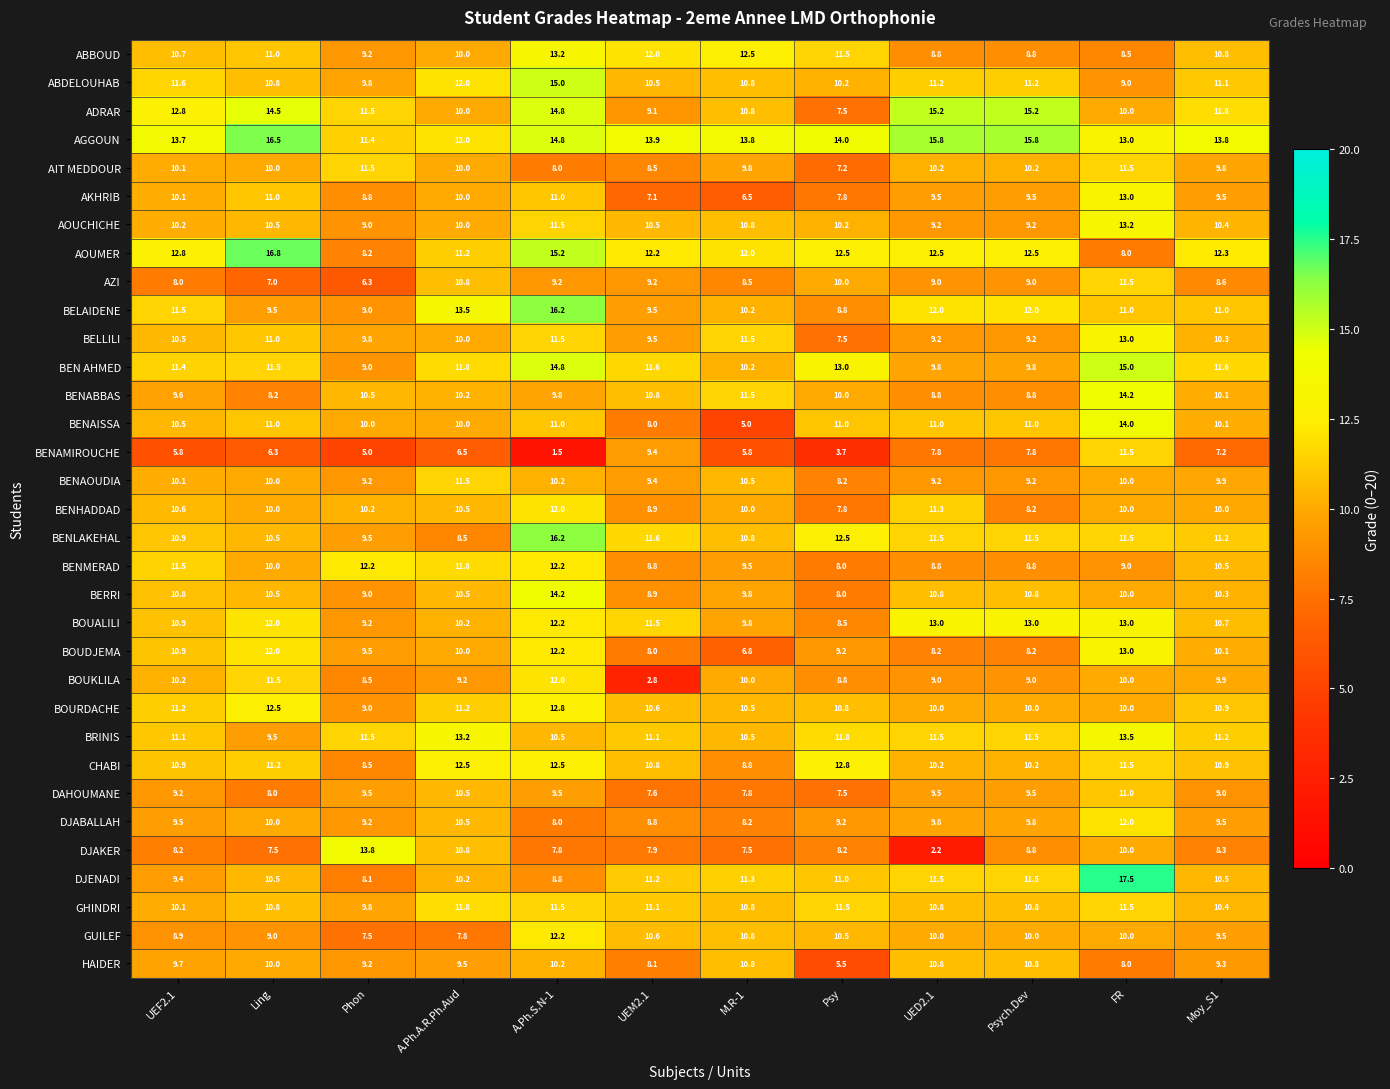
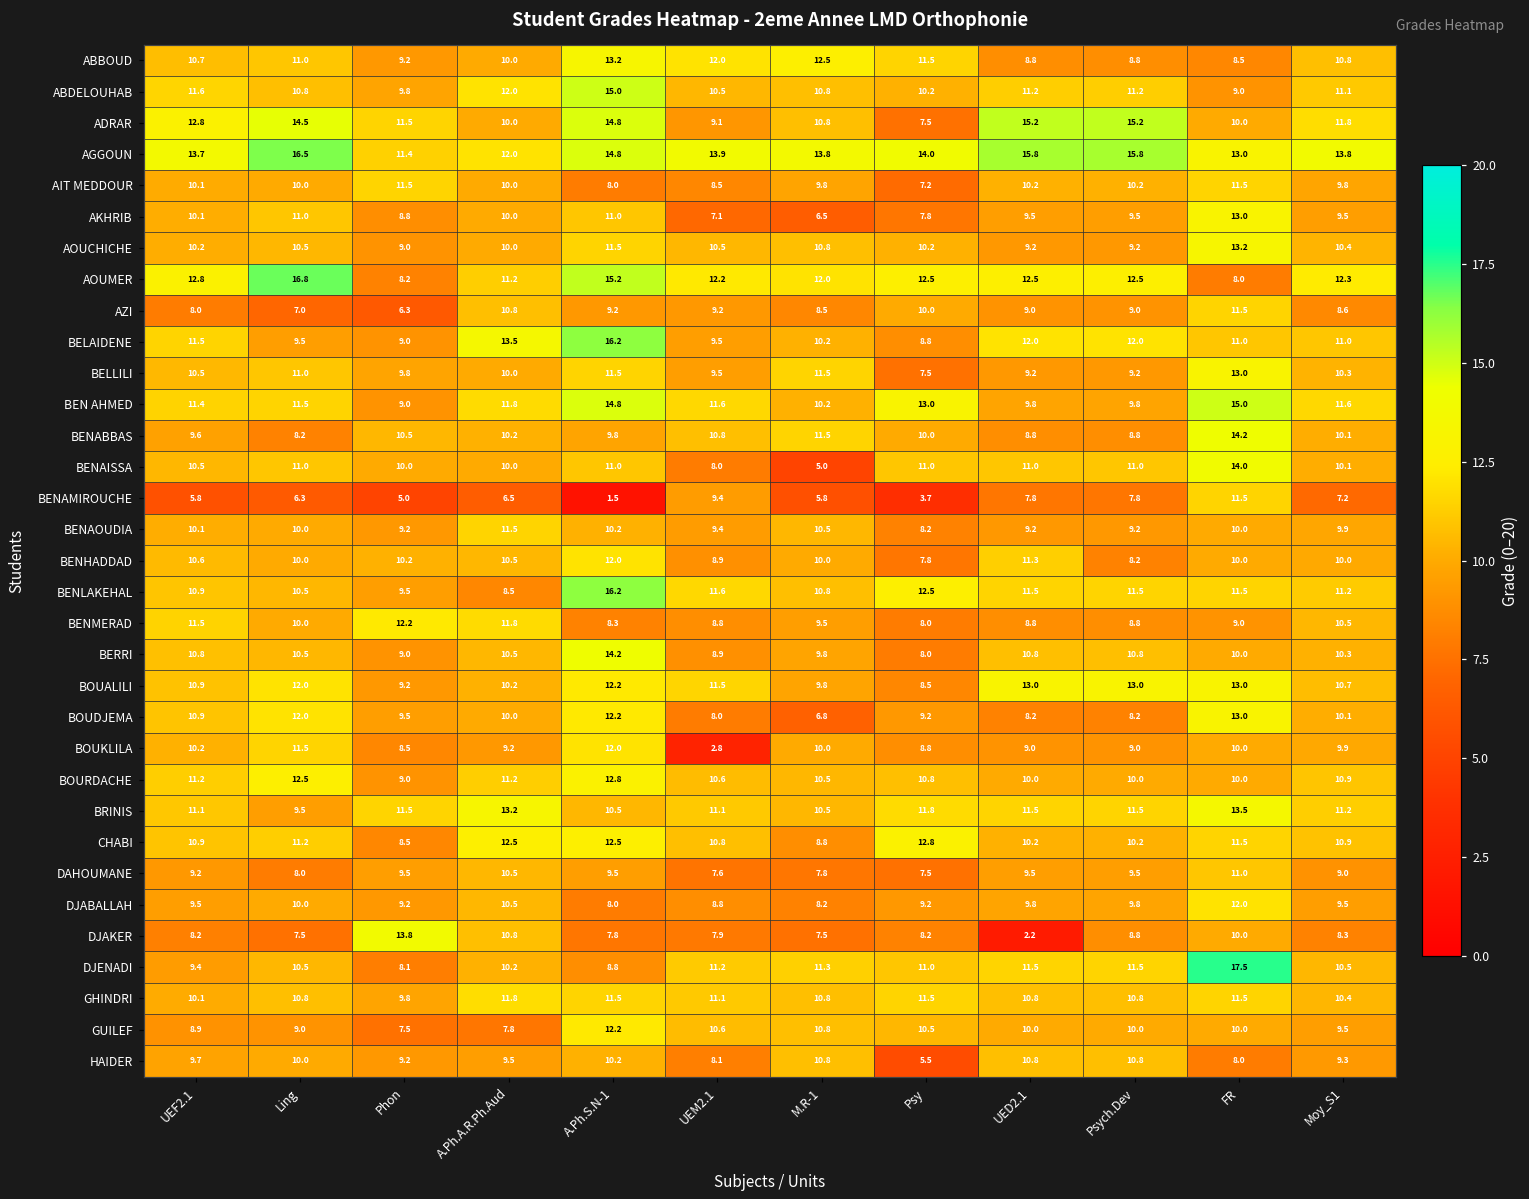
BENMERAD, A.Ph.S.N-1: 12.2 -> 8.3
